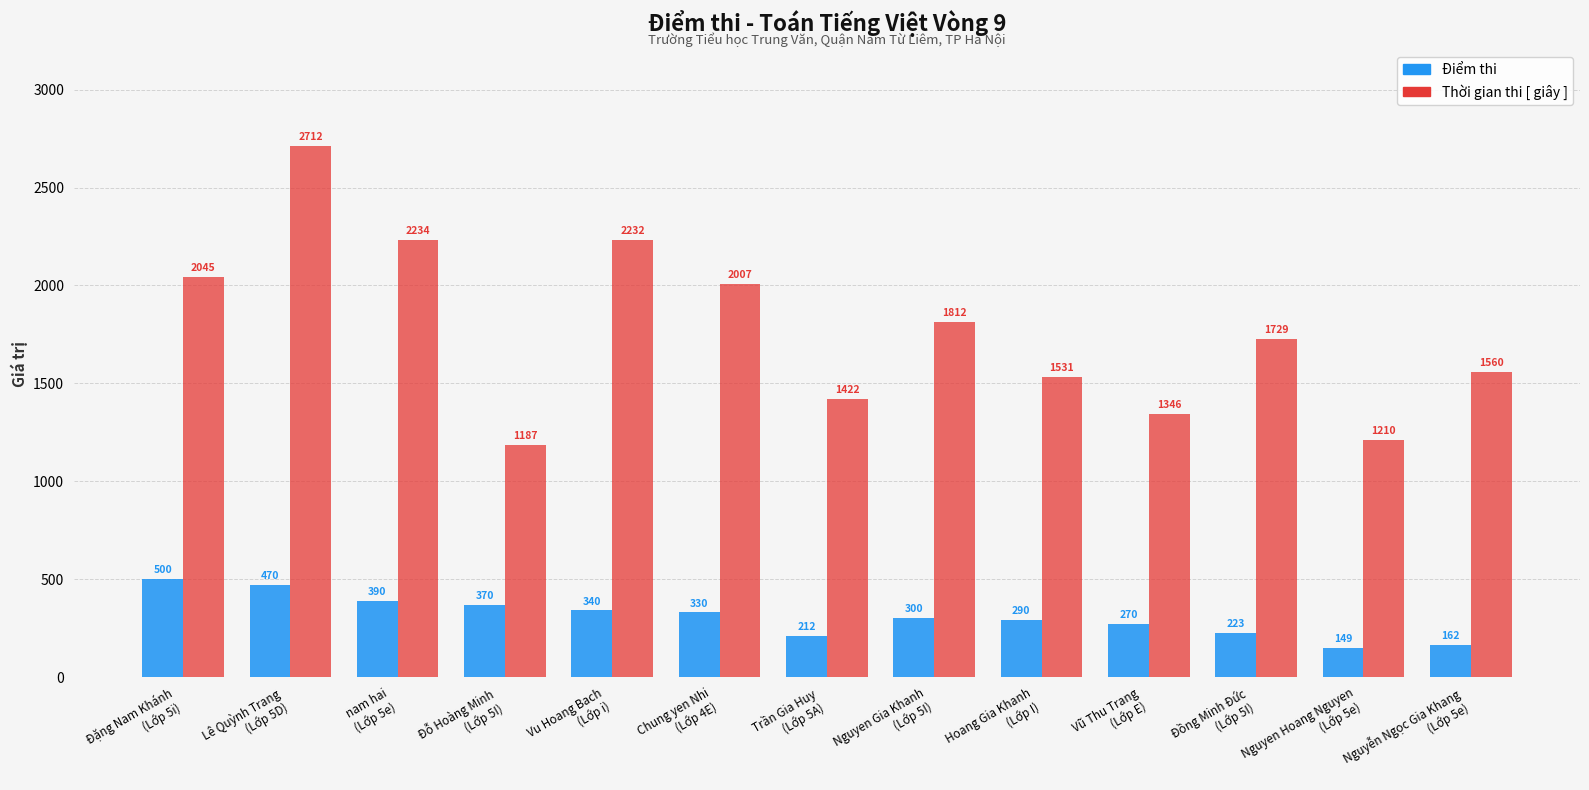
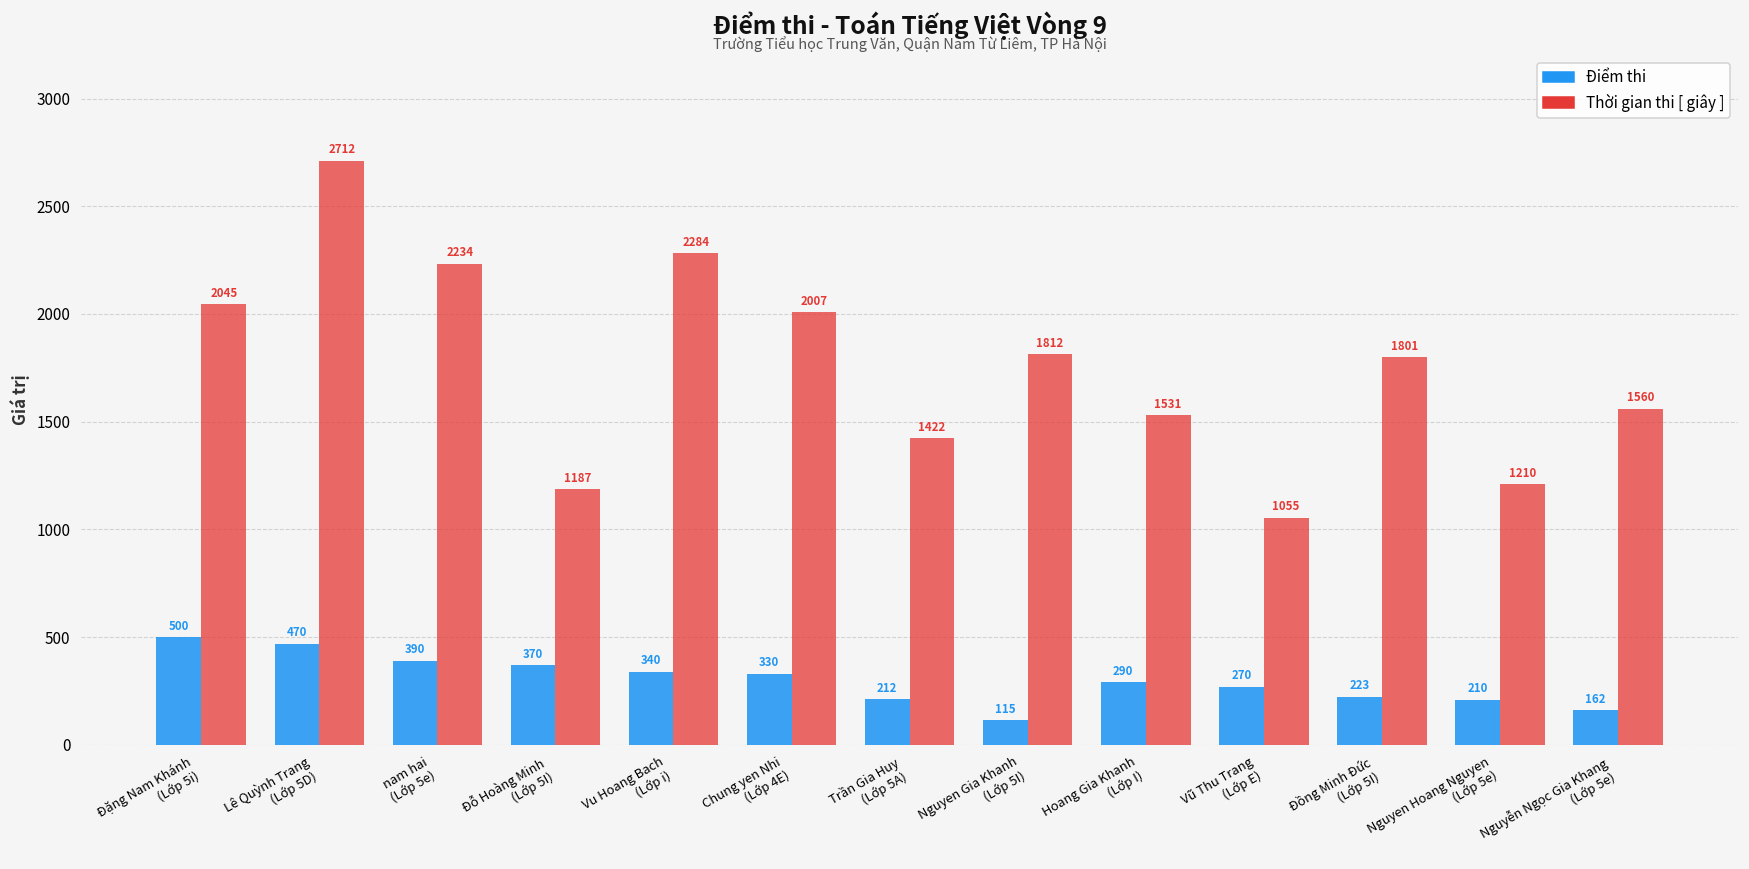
Thời gian thi [ giây ], Vu Hoang Bach (Lớp i): 2232 -> 2284
Điểm thi, Nguyen Gia Khanh (Lớp 5I): 300 -> 115
Thời gian thi [ giây ], Vũ Thu Trang (Lớp E): 1346 -> 1055
Thời gian thi [ giây ], Đồng Minh Đức (Lớp 5I): 1729 -> 1801
Điểm thi, Nguyen Hoang Nguyen (Lớp 5e): 149 -> 210
